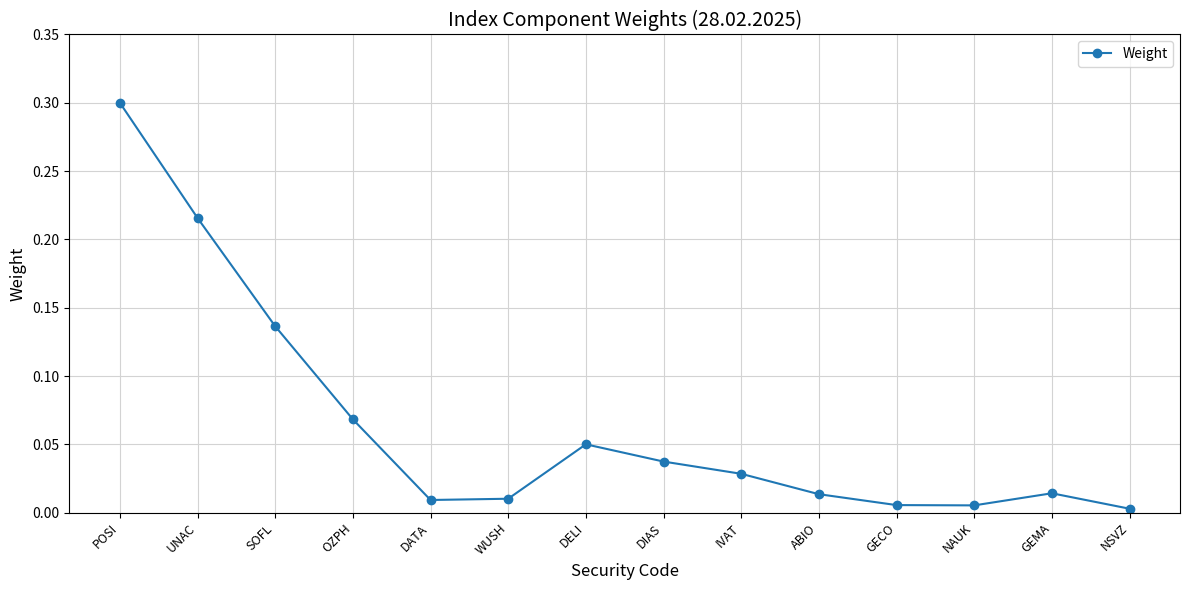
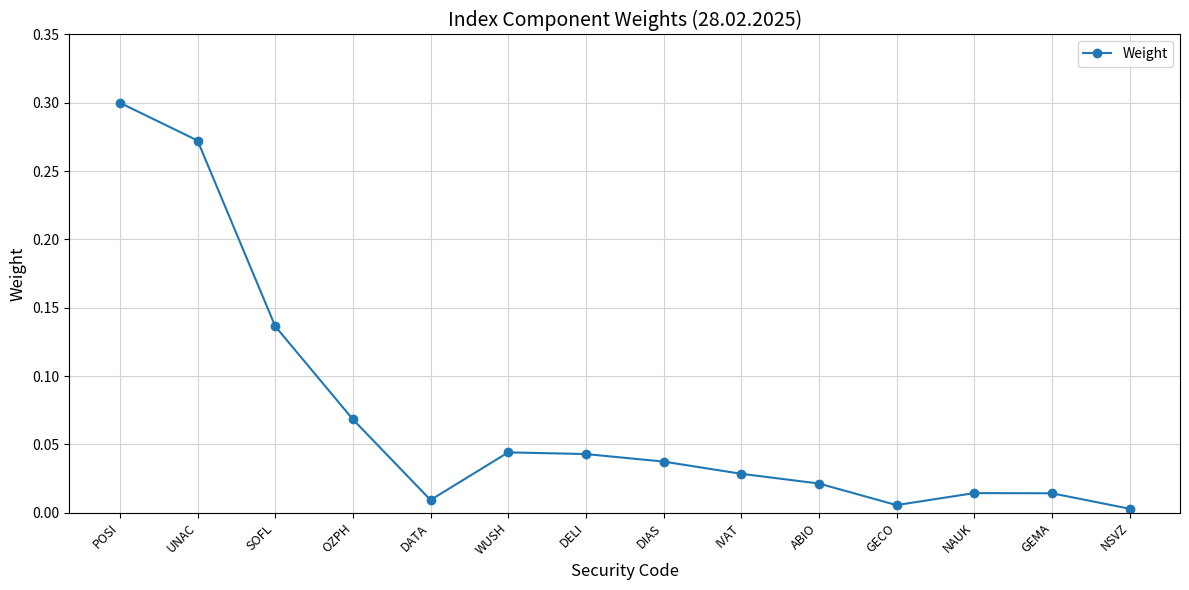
UNAC: 0.216 -> 0.272
WUSH: 0.010 -> 0.044
DELI: 0.050 -> 0.043
ABIO: 0.014 -> 0.021
NAUK: 0.005 -> 0.014
